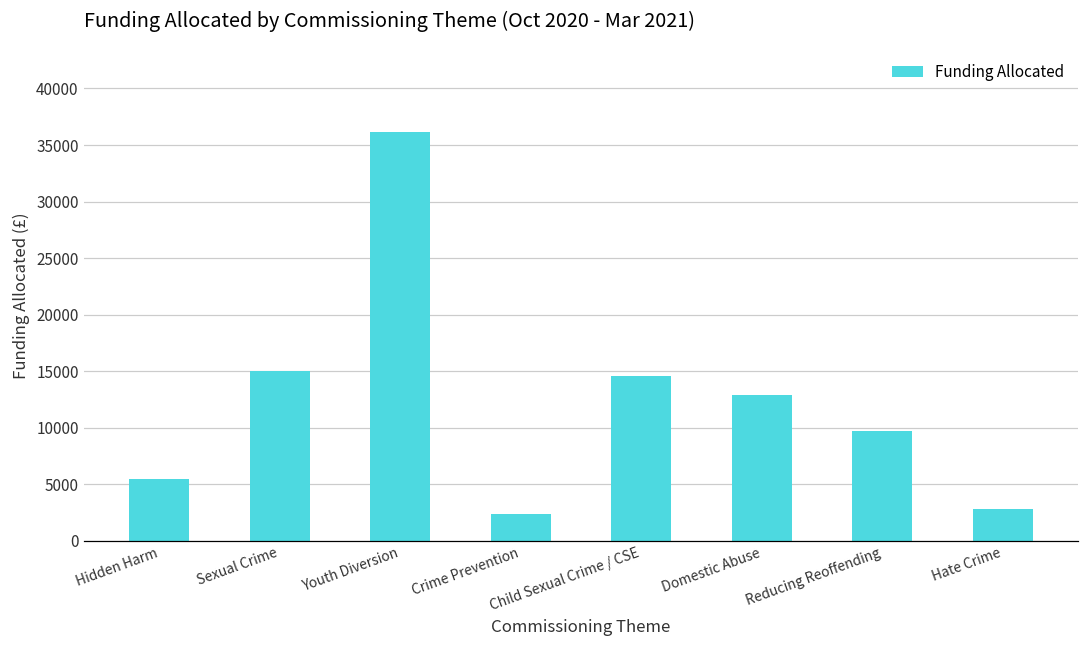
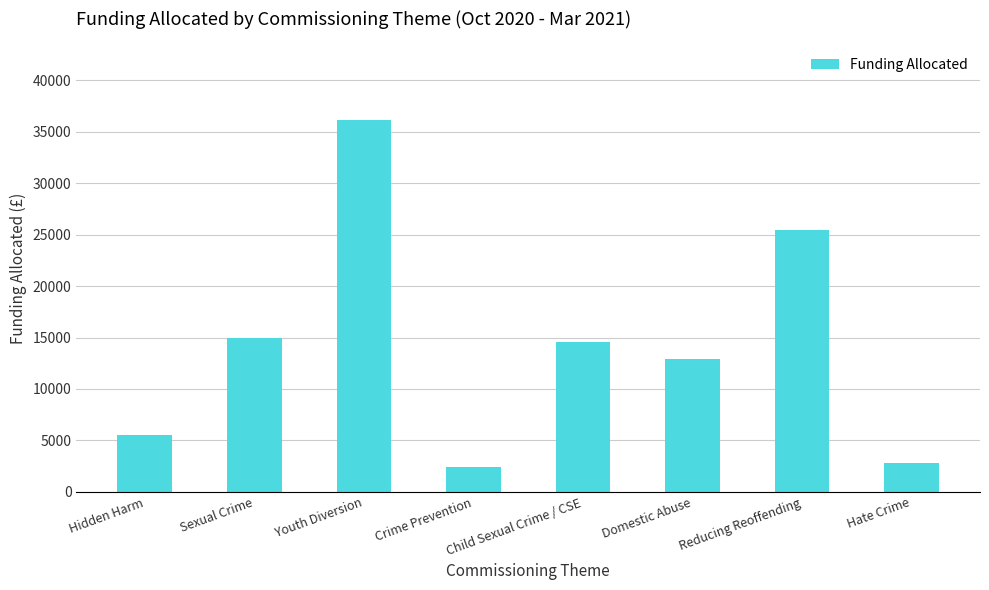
Reducing Reoffending: 9800 -> 25500
